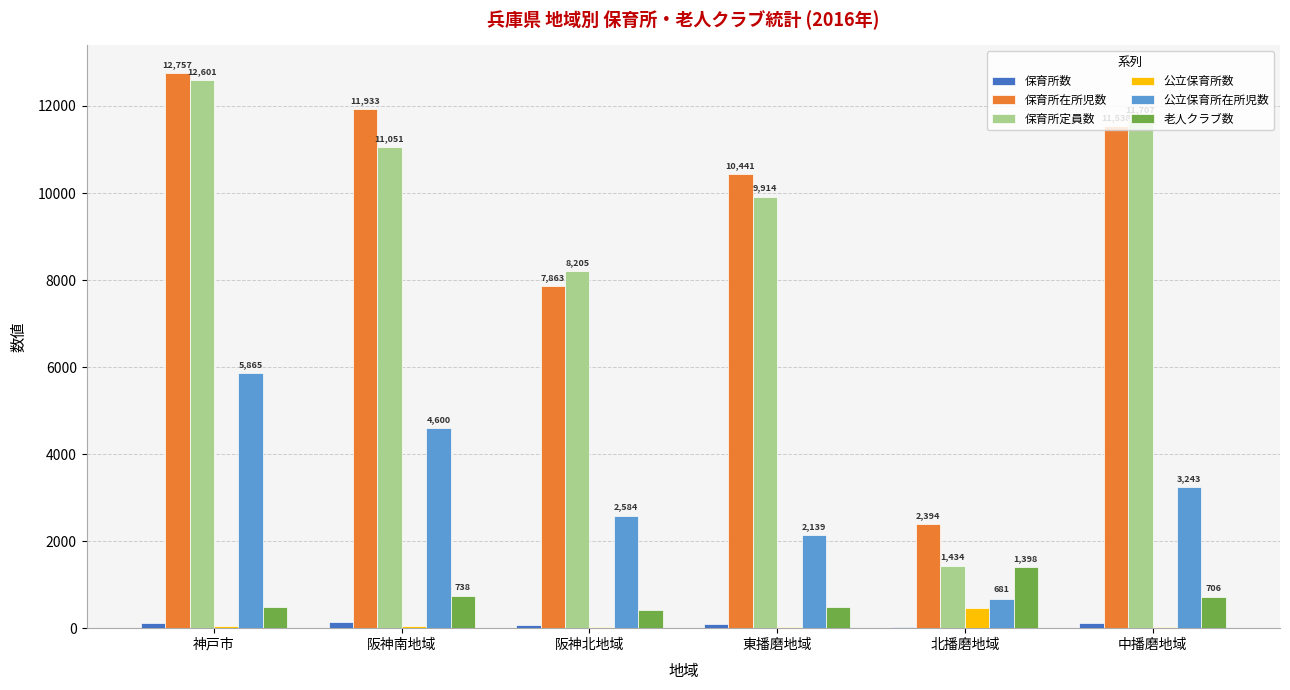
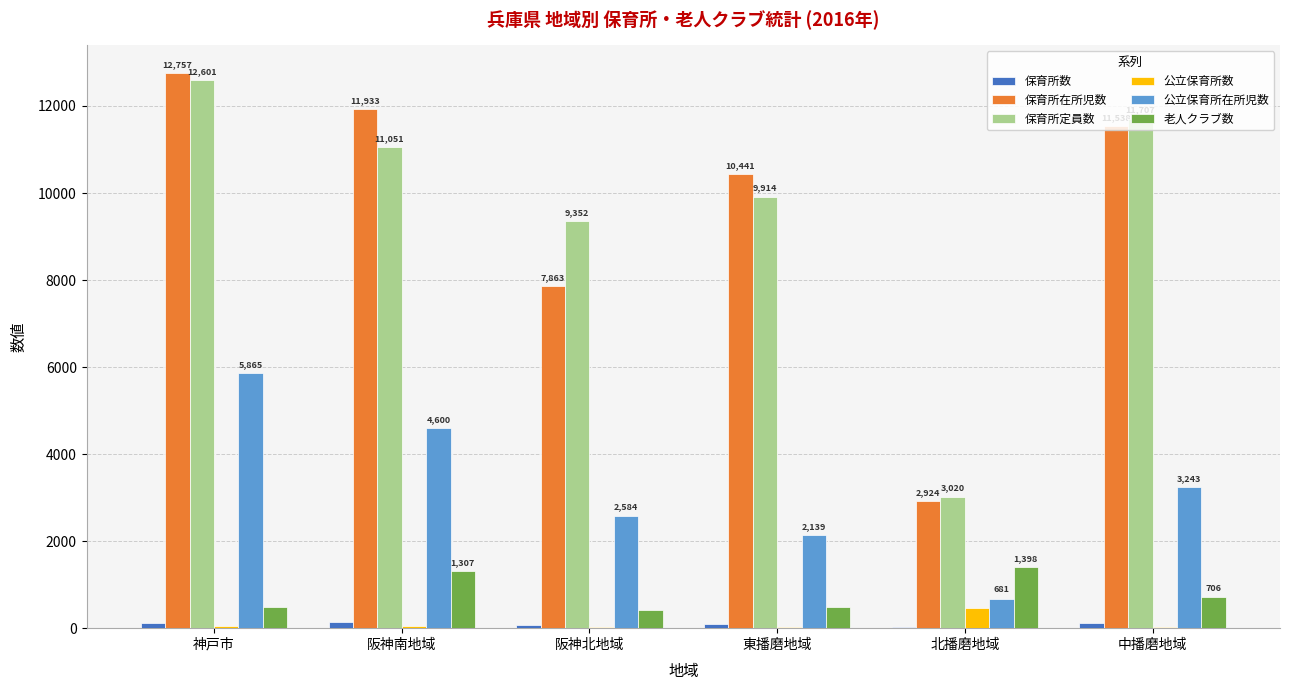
老人クラブ数, 阪神南地域: 738 -> 1,307
保育所定員数, 阪神北地域: 8,205 -> 9,352
保育所在所児数, 北播磨地域: 2,394 -> 2,924
保育所定員数, 北播磨地域: 1,434 -> 3,020
